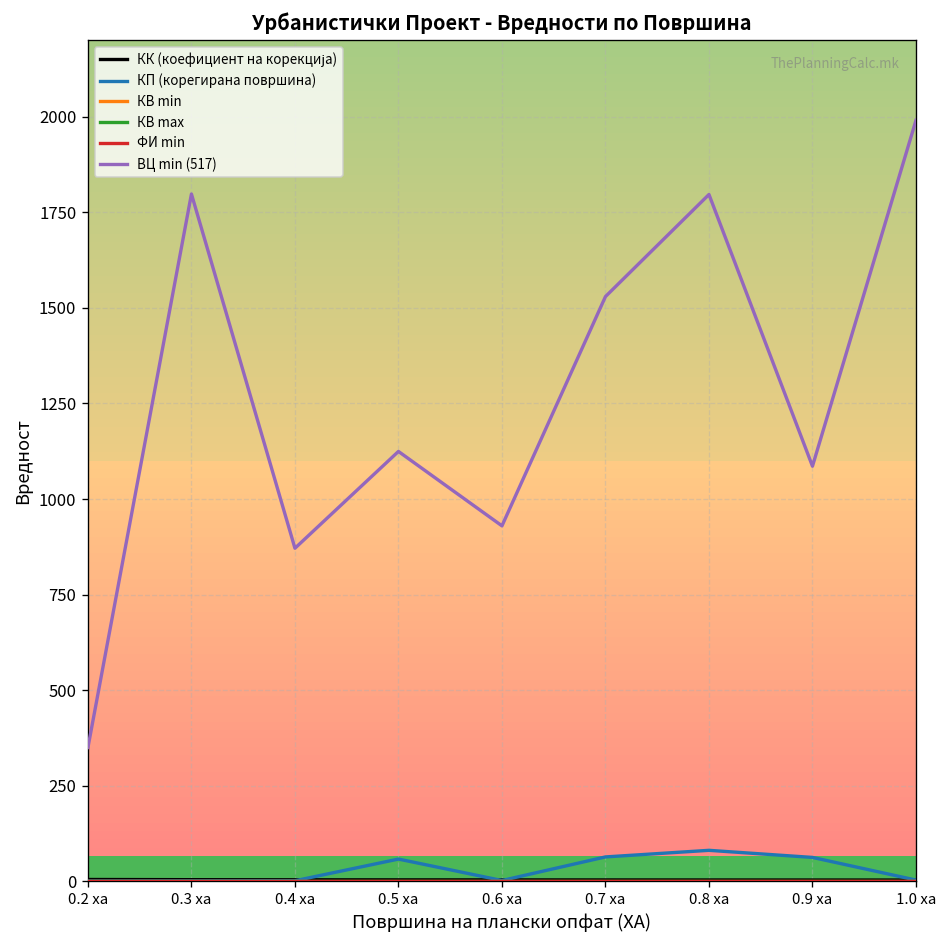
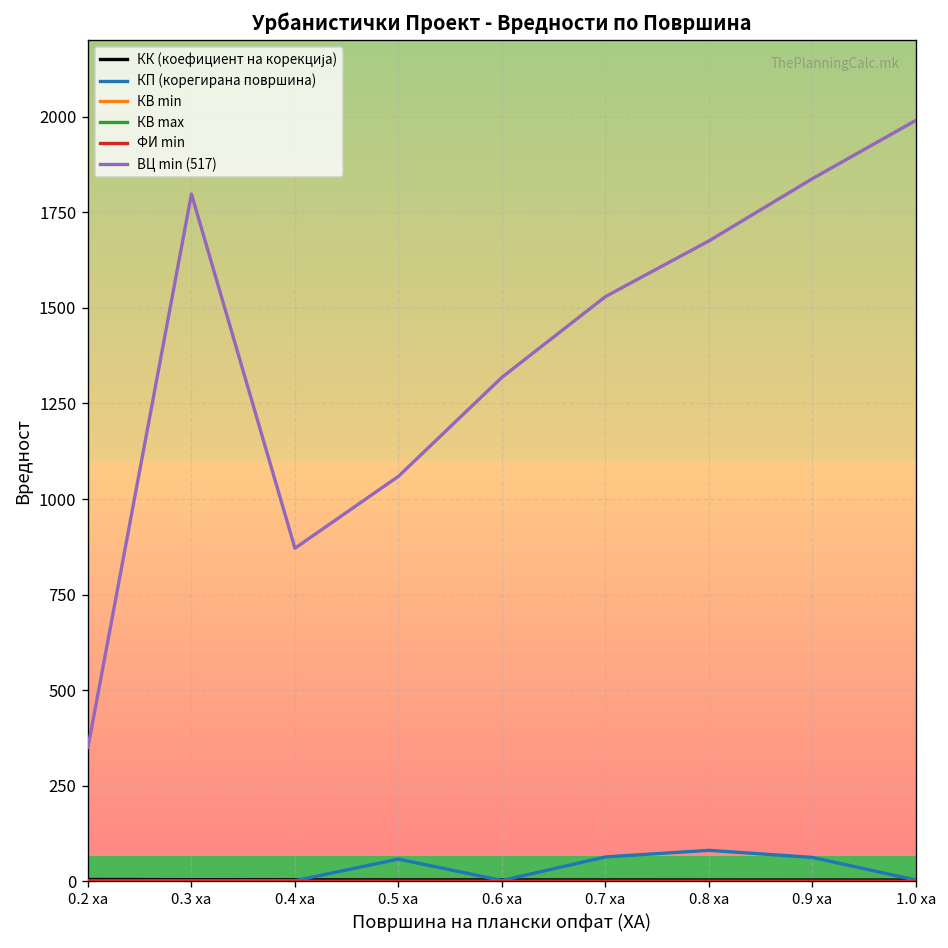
ВЦ min (517), 0.5 ха: 1120 -> 1060
ВЦ min (517), 0.6 ха: 930 -> 1320
ВЦ min (517), 0.8 ха: 1800 -> 1680
ВЦ min (517), 0.9 ха: 1090 -> 1840
